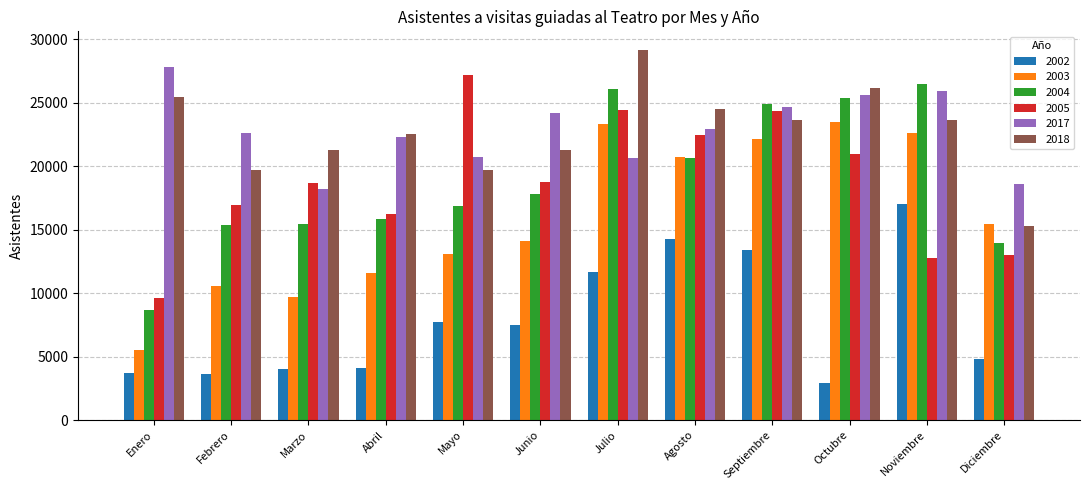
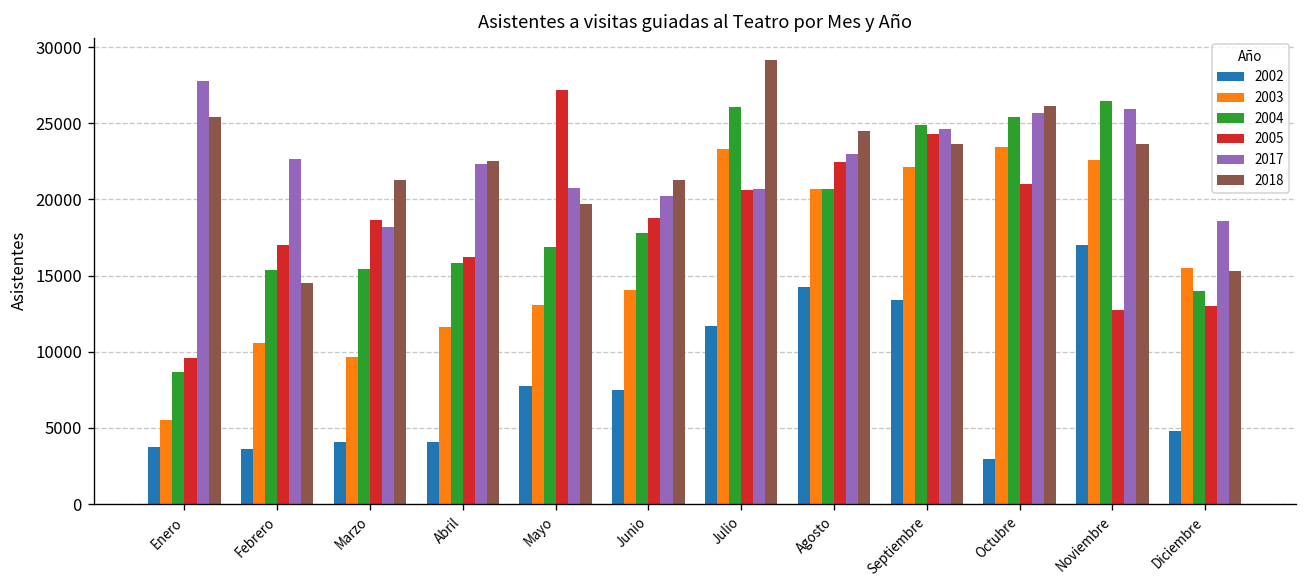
2018, Febrero: 19700 -> 14500
2017, Junio: 24200 -> 20200
2005, Julio: 24400 -> 20600
